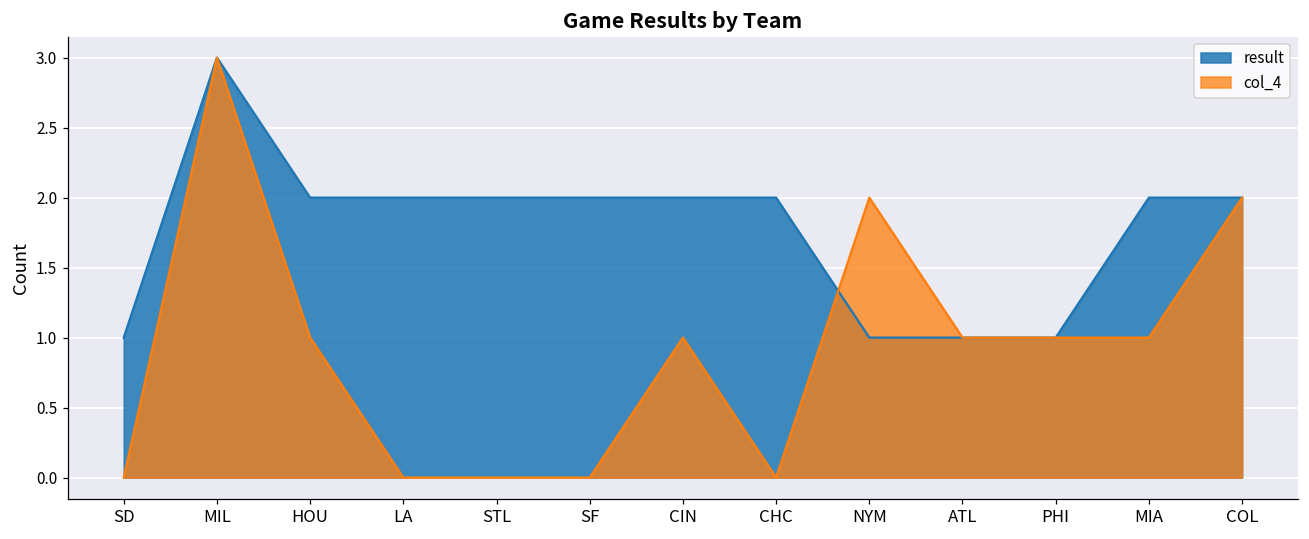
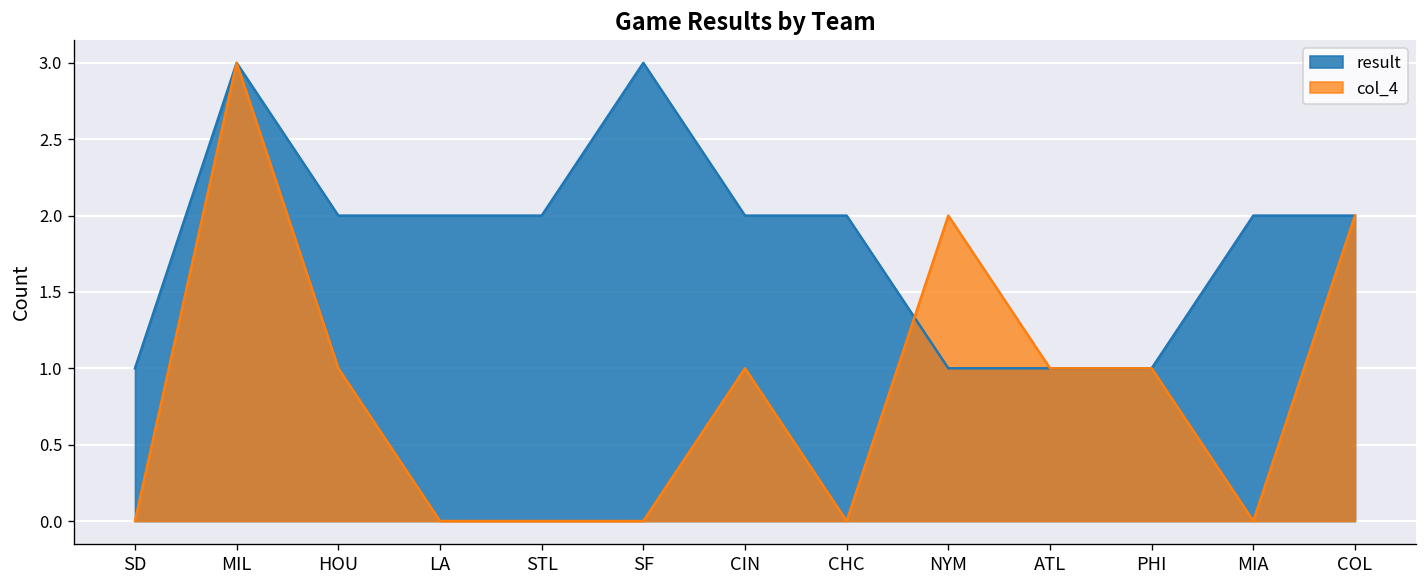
result, SF: 2 -> 3
col_4, MIA: 1 -> 0
